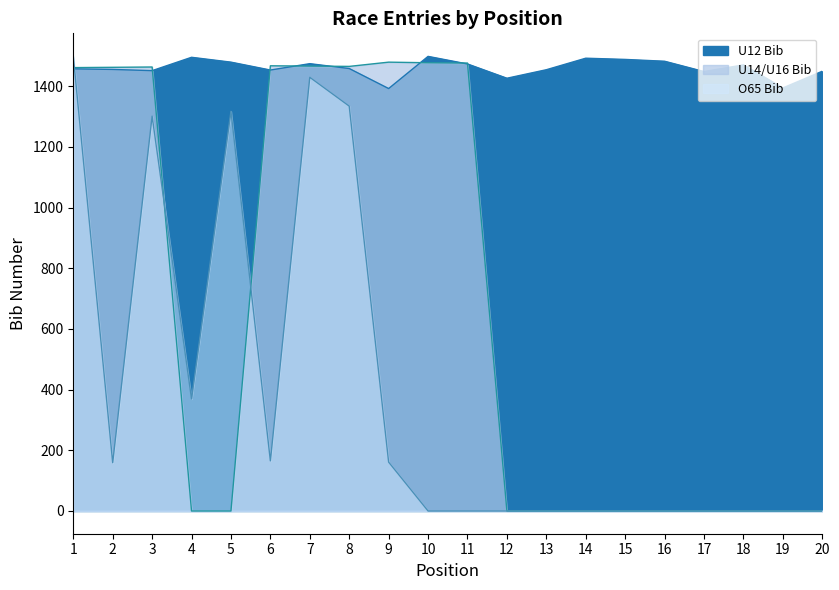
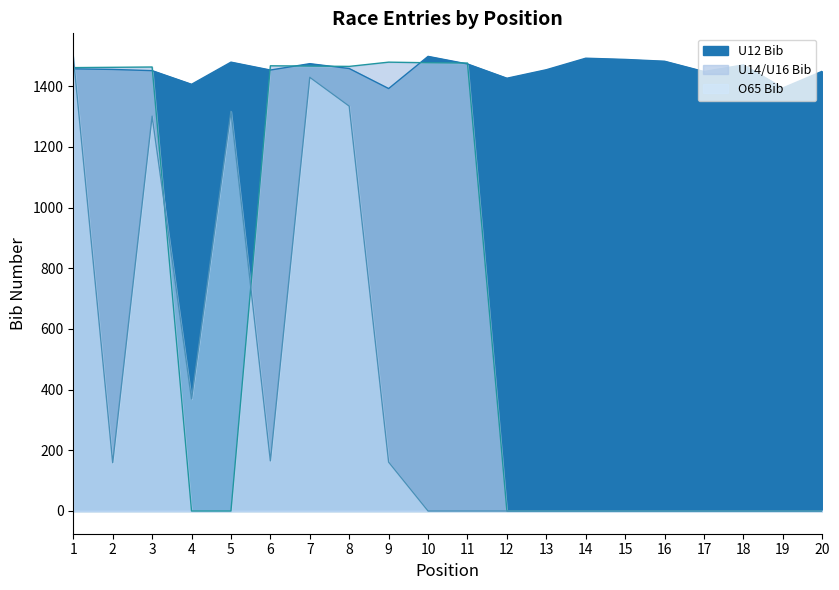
U12 Bib, 4: 1500 -> 1410
